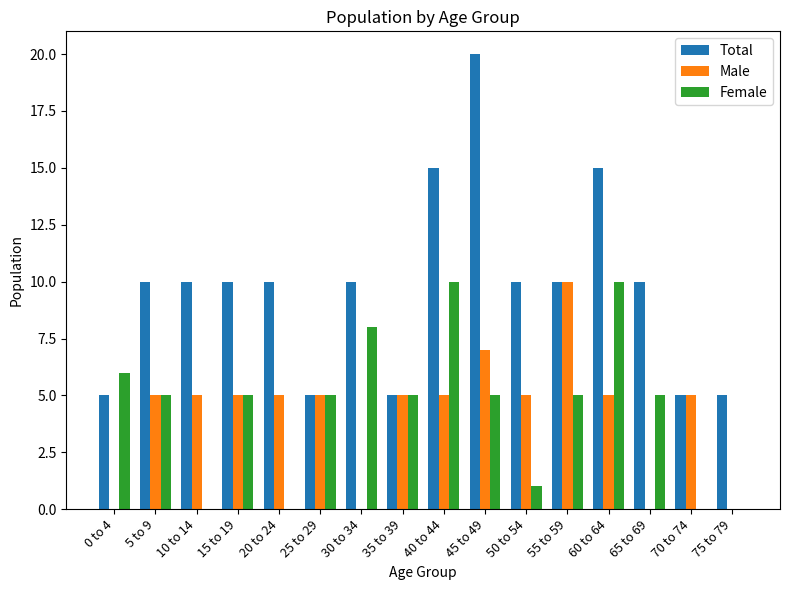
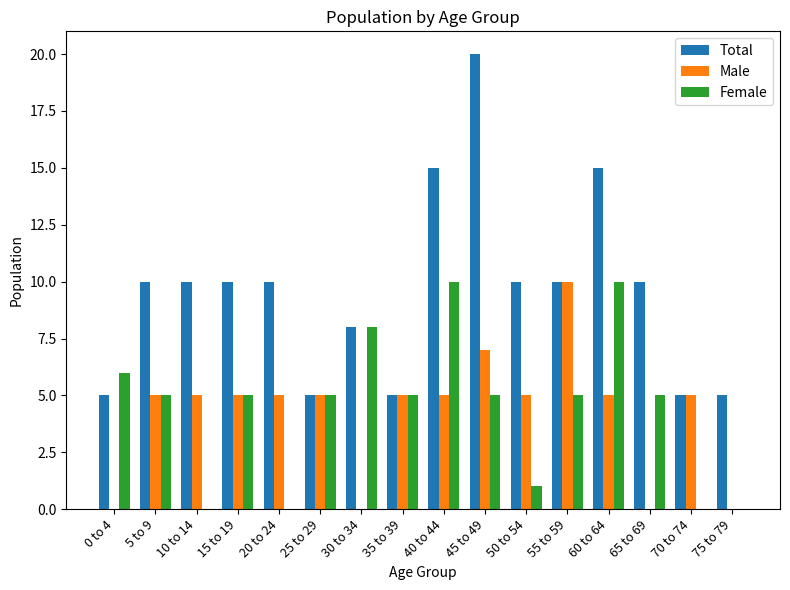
Total, 30 to 34: 10 -> 8
